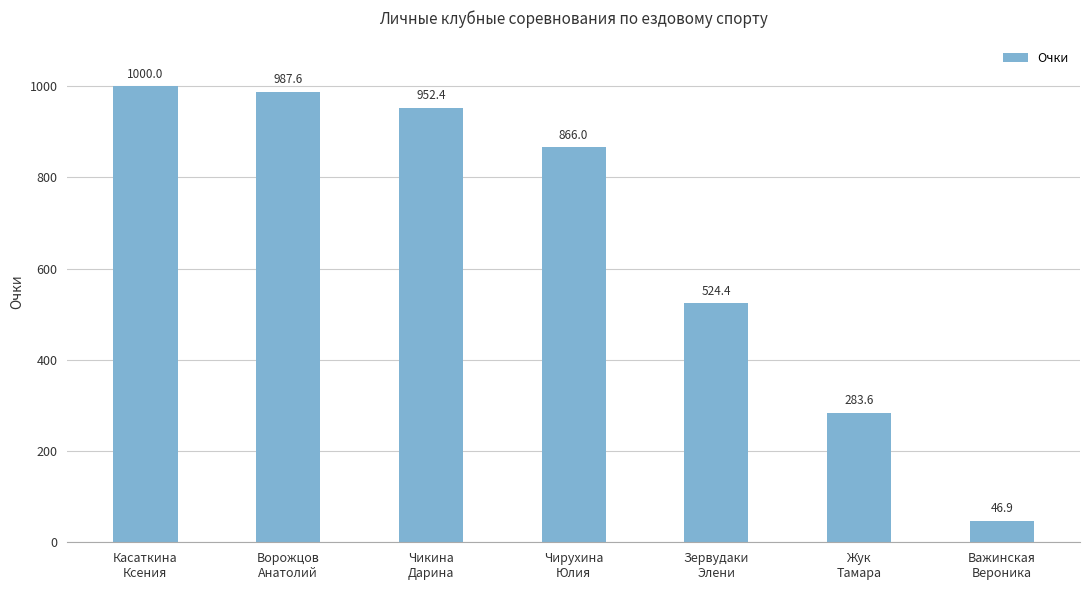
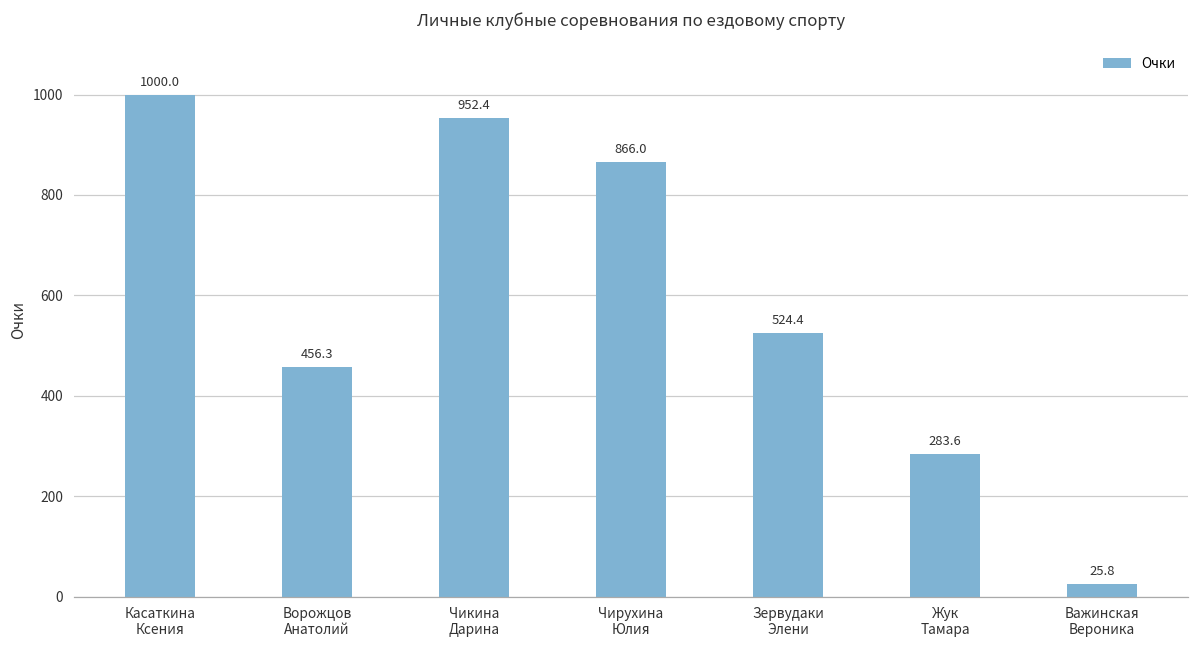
Ворожцов Анатолий: 987.6 -> 456.3
Важинская Вероника: 46.9 -> 25.8
